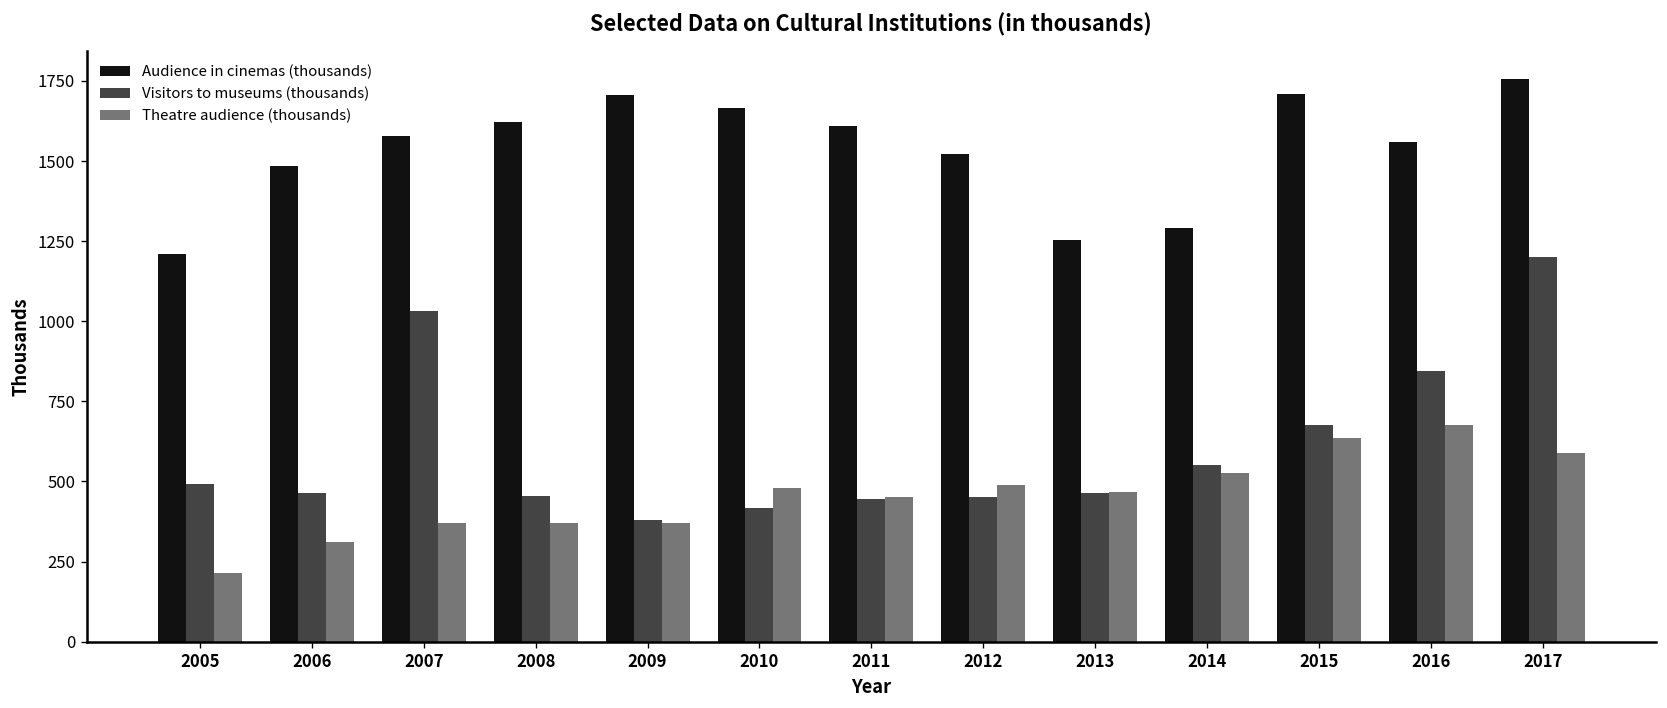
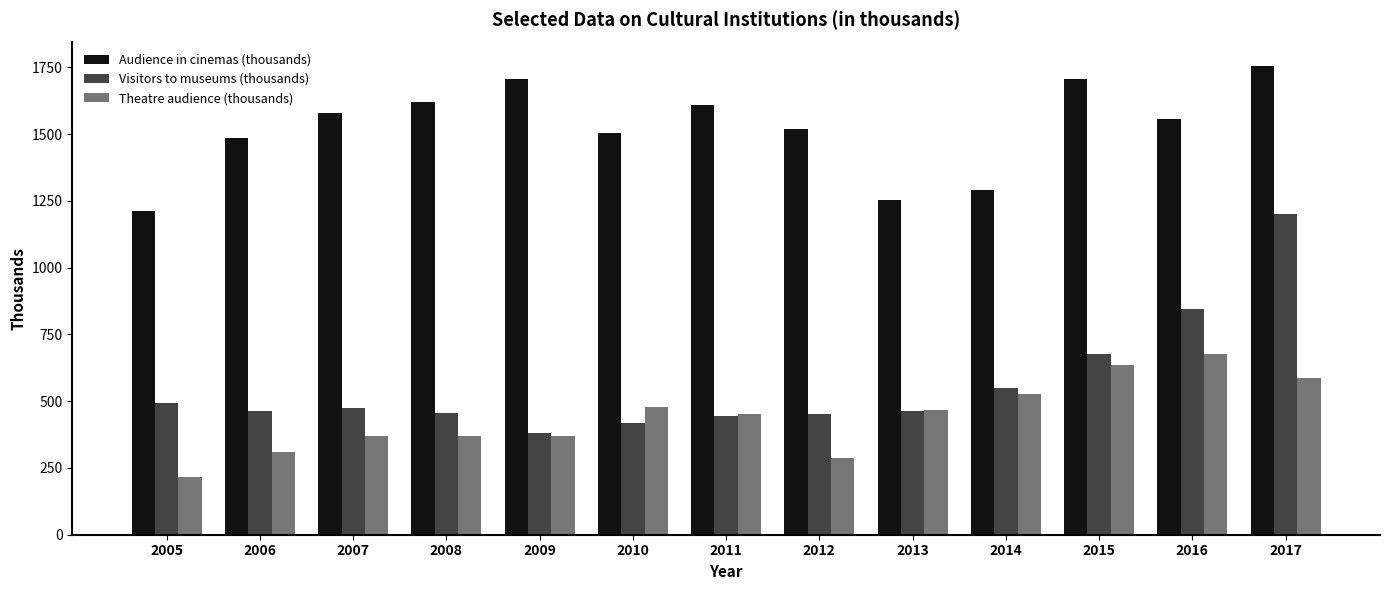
Visitors to museums (thousands), 2007: 1030 -> 480
Audience in cinemas (thousands), 2010: 1670 -> 1500
Theatre audience (thousands), 2012: 490 -> 290
